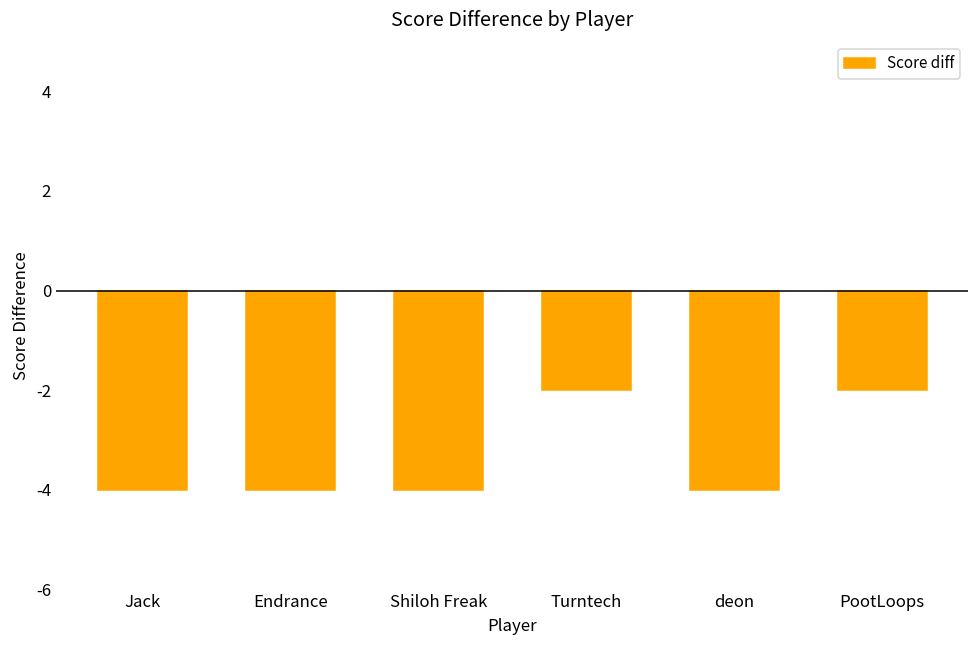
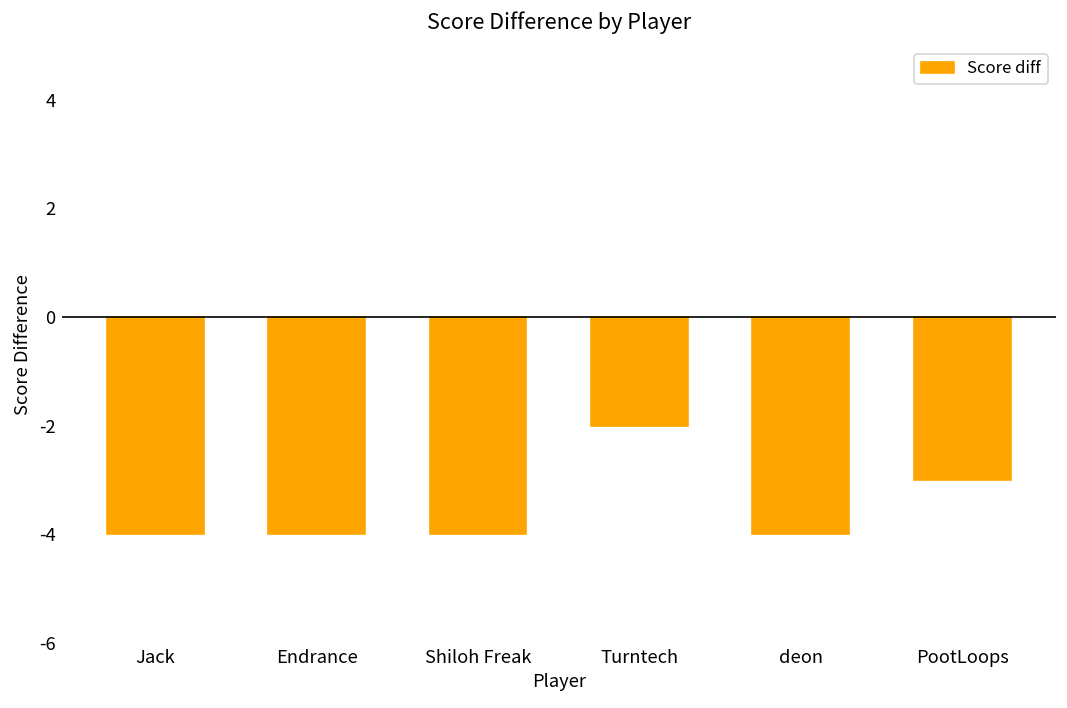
PootLoops: -2 -> -3
